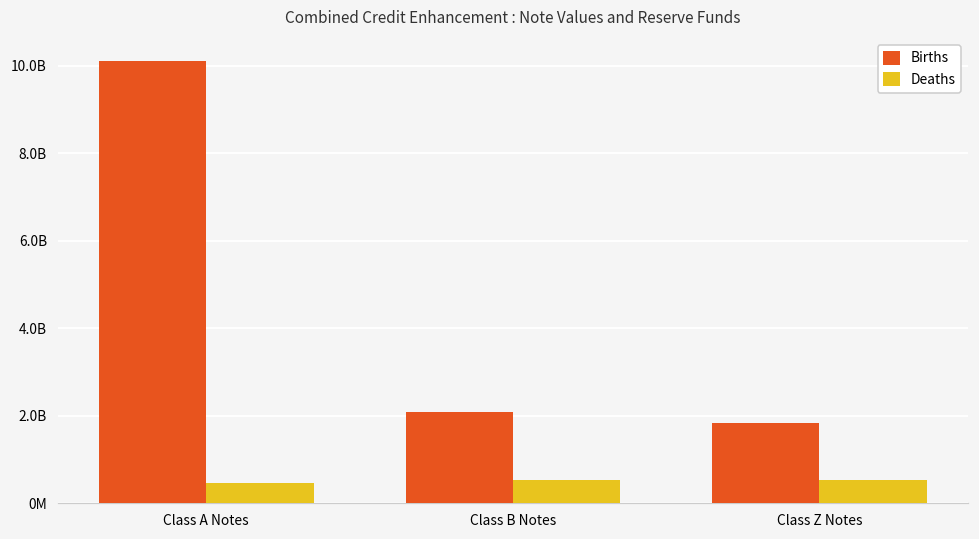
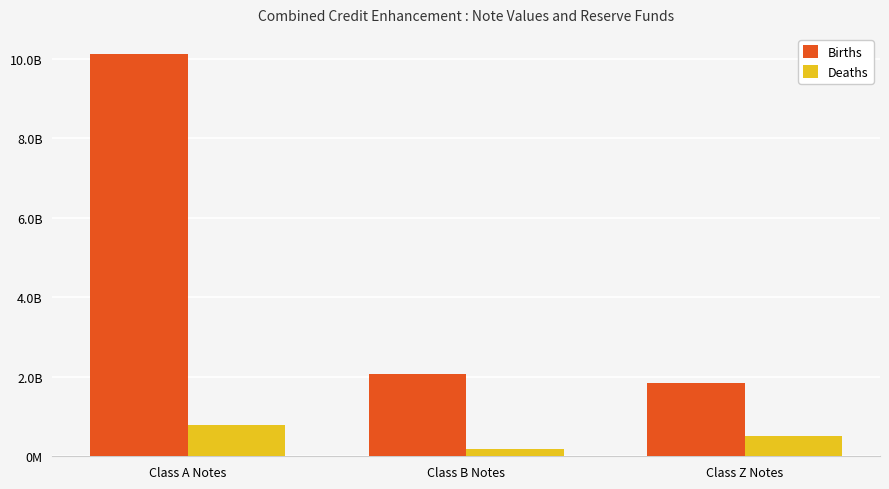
Deaths, Class A Notes: 500000000 -> 800000000
Deaths, Class B Notes: 500000000 -> 200000000
